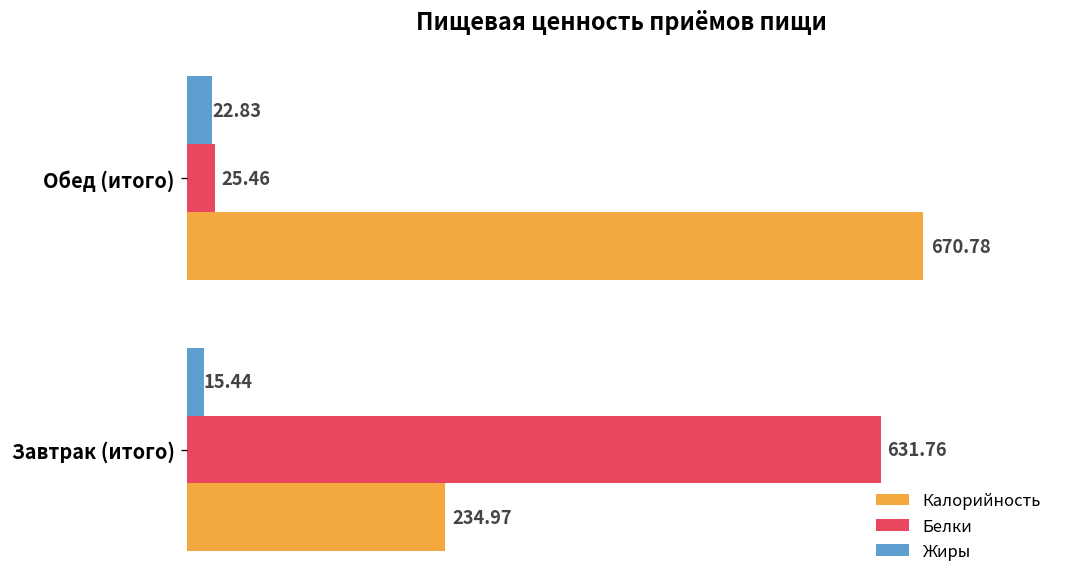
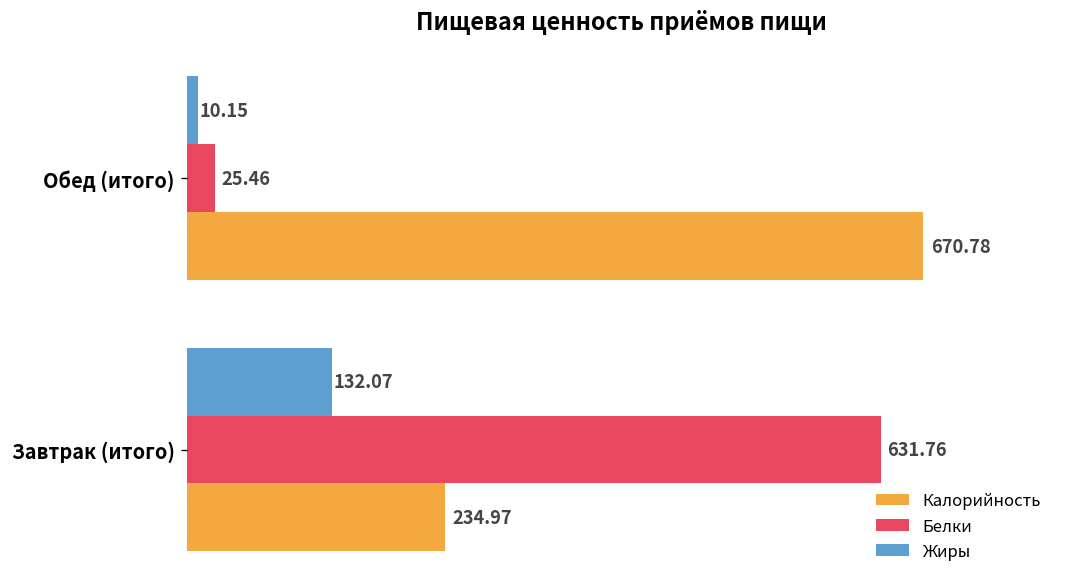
Жиры, Обед (итого): 22.83 -> 10.15
Жиры, Завтрак (итого): 15.44 -> 132.07
